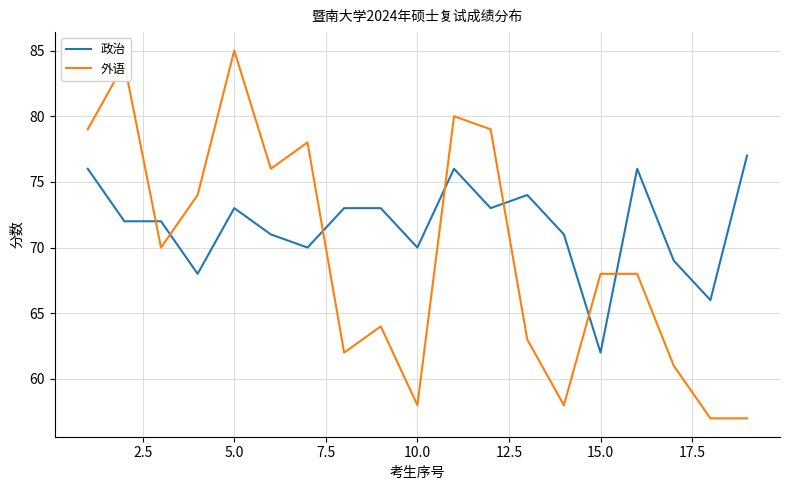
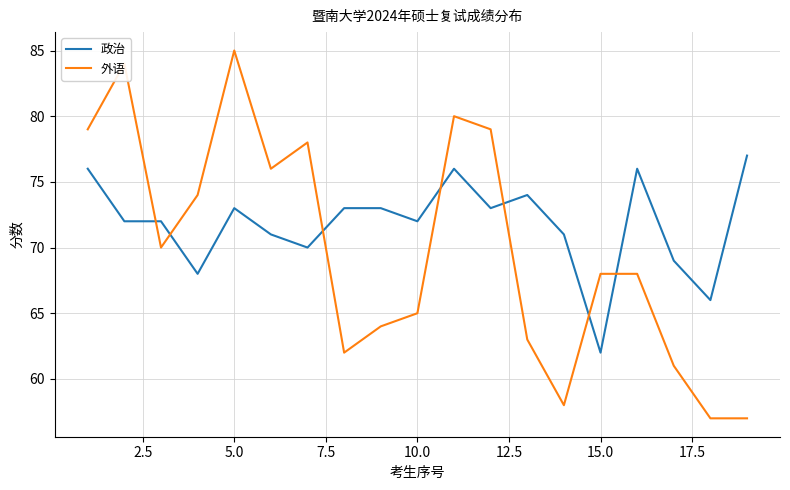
政治, 10.0: 70 -> 72
外语, 10.0: 58 -> 65
